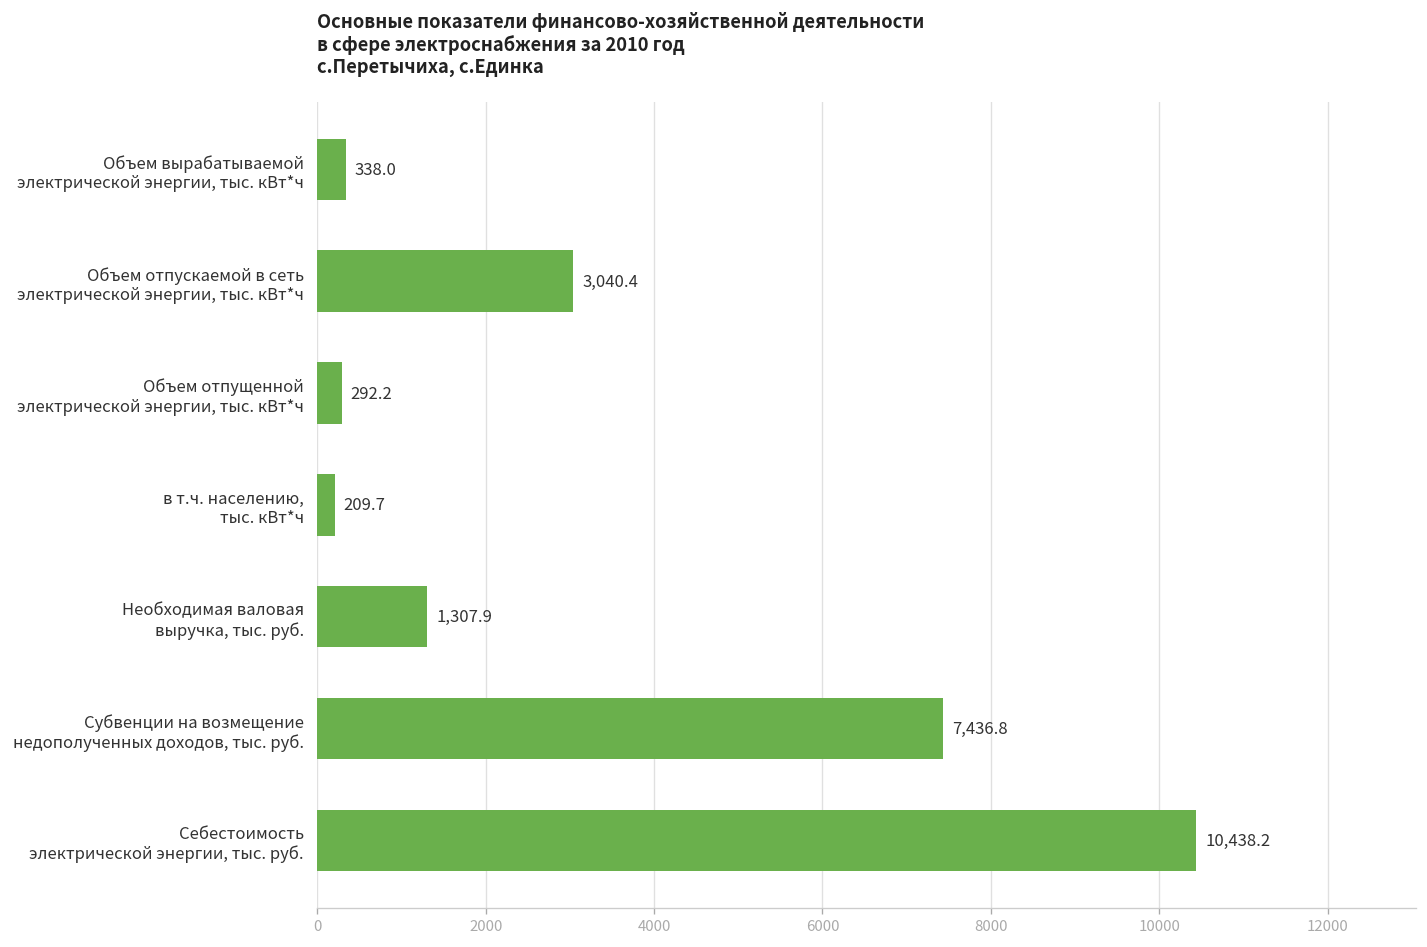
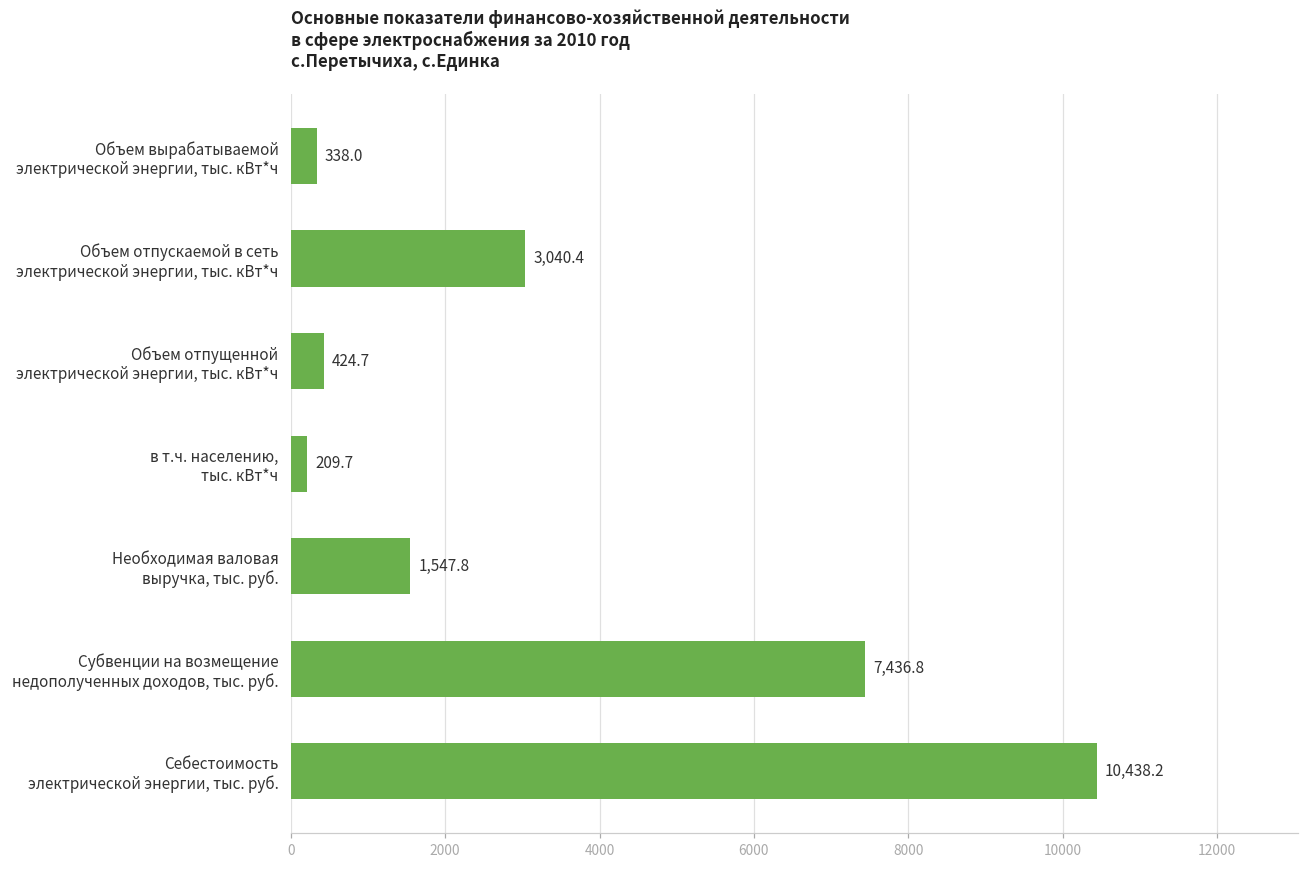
Объем отпущенной электрической энергии, тыс. кВт*ч: 292.2 -> 424.7
Необходимая валовая выручка, тыс. руб.: 1,307.9 -> 1,547.8
